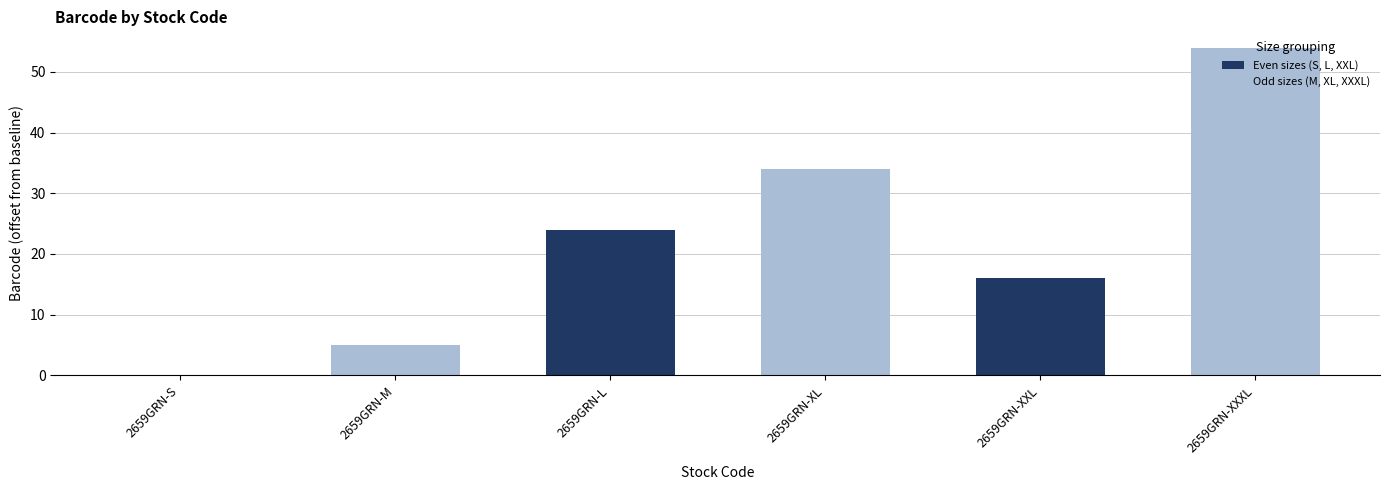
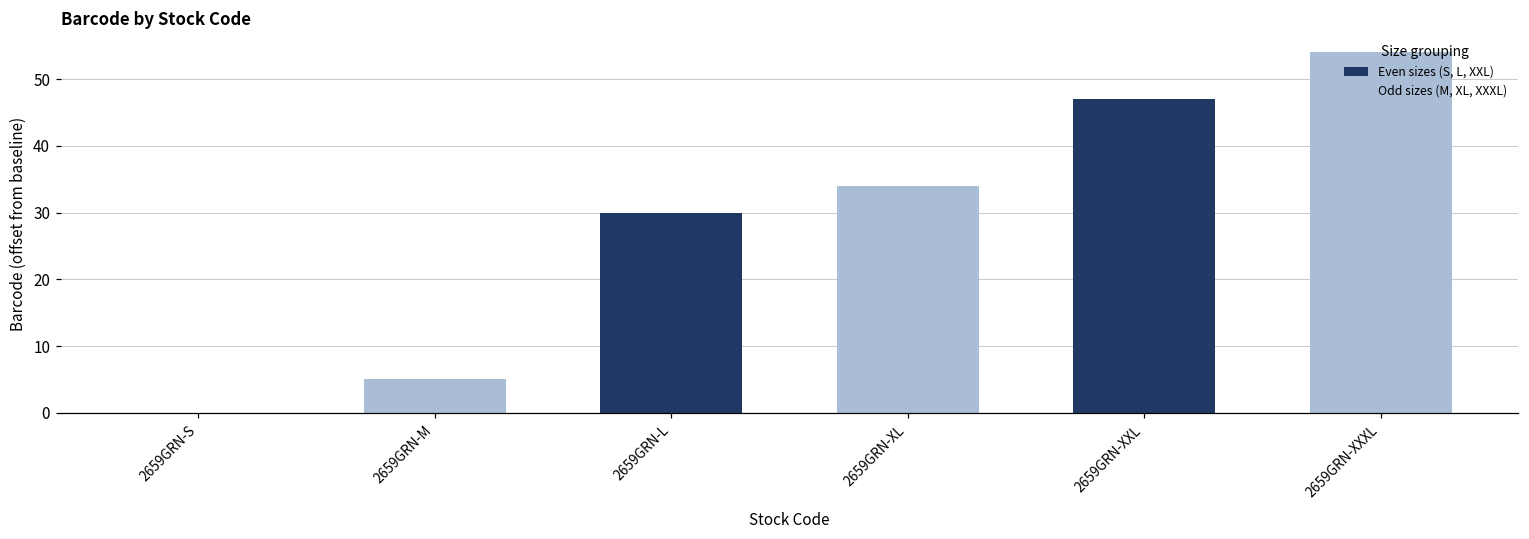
2659GRN-L: 24 -> 30
2659GRN-XXL: 16 -> 47
